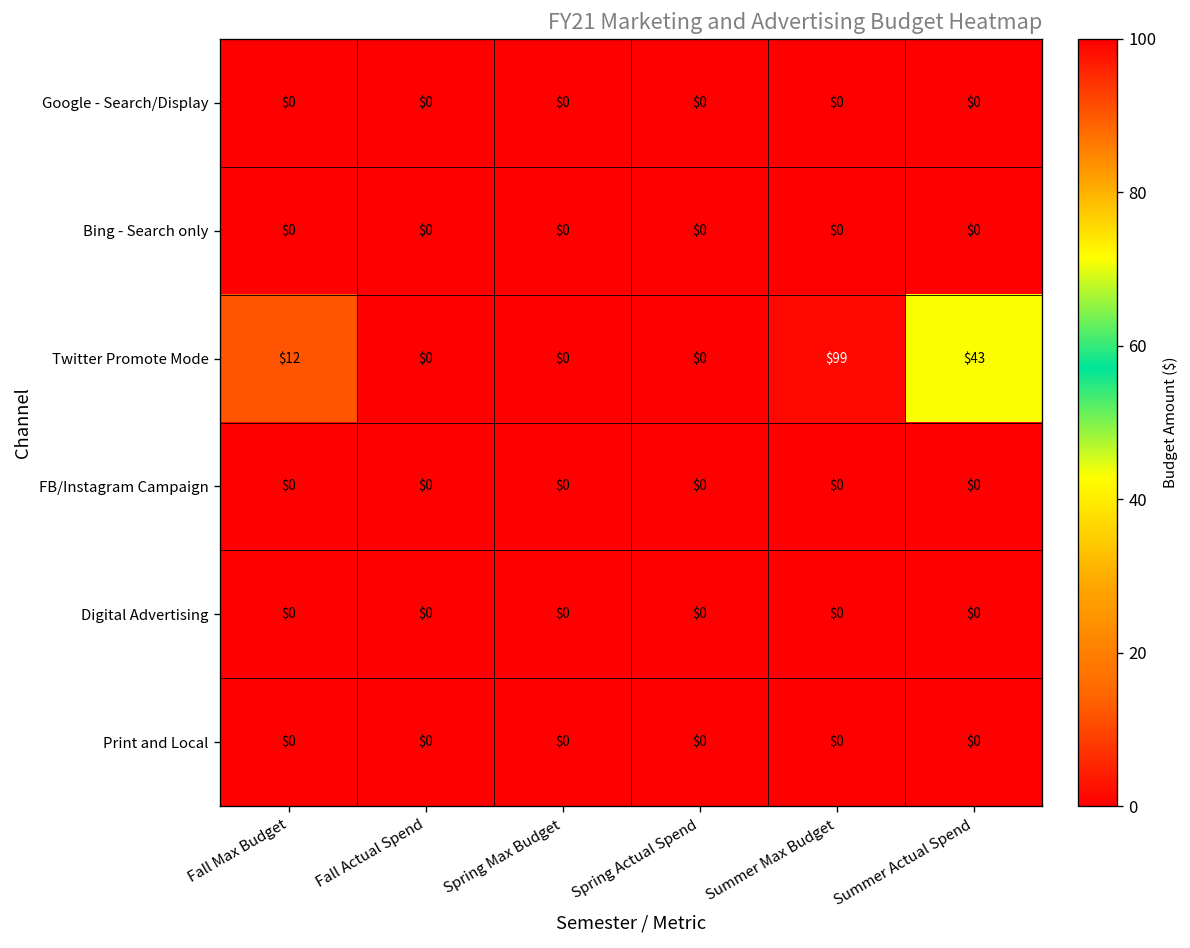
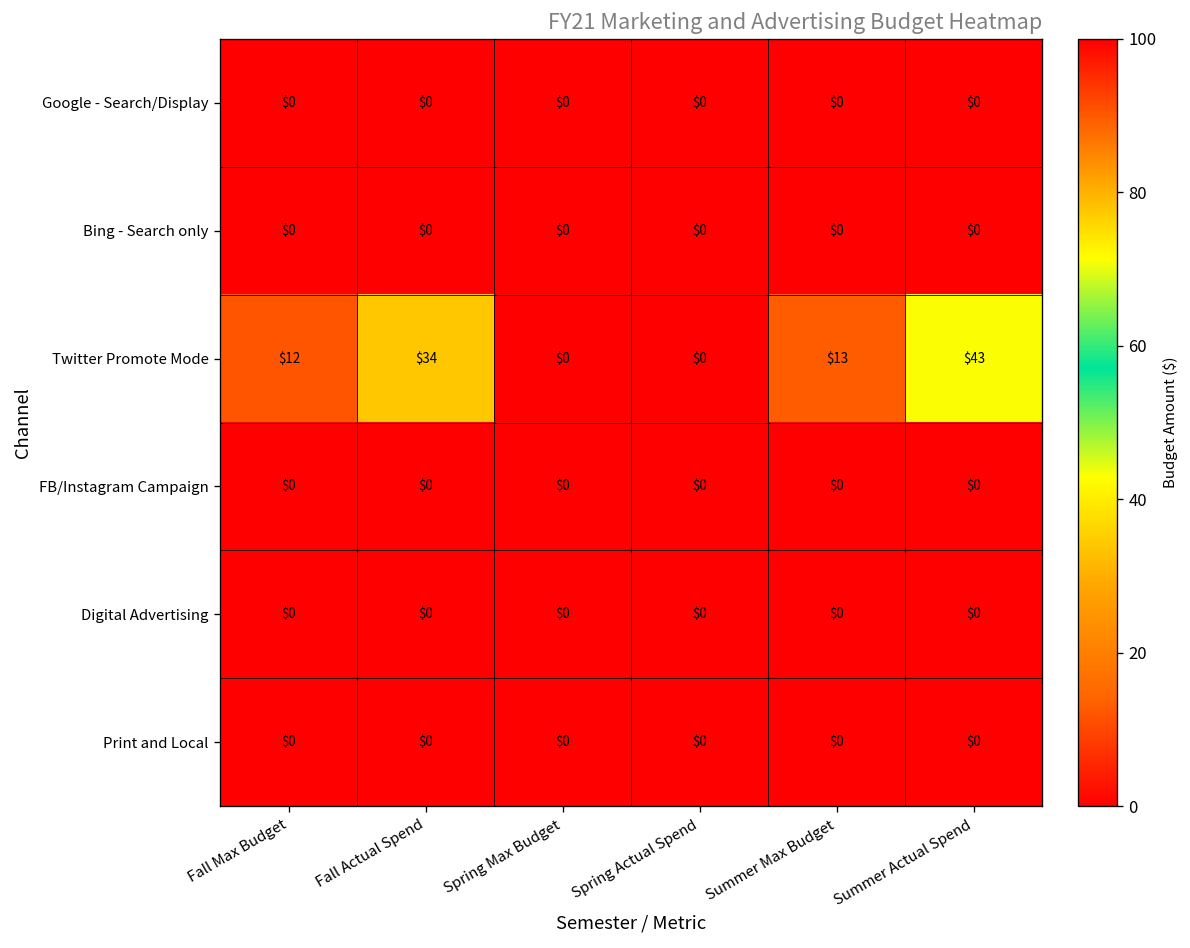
Twitter Promote Mode, Fall Actual Spend: $0 -> $34
Twitter Promote Mode, Summer Max Budget: $99 -> $13
